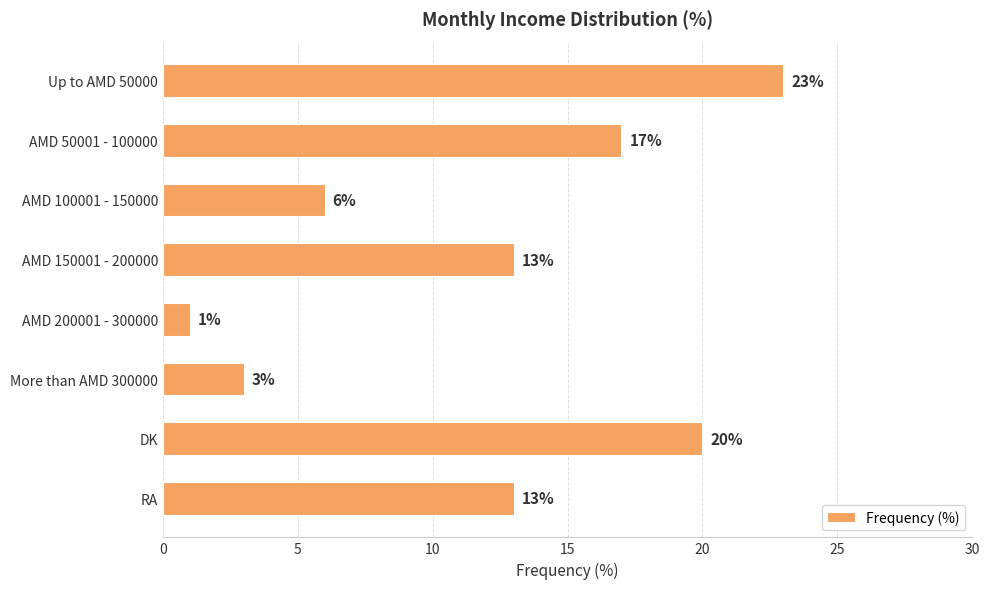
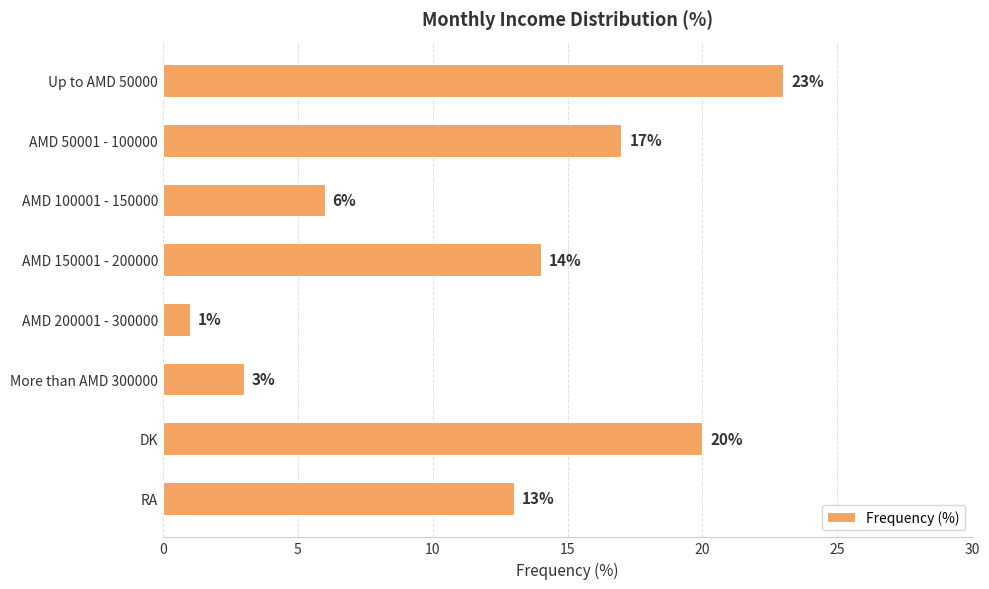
AMD 150001 - 200000: 13% -> 14%
